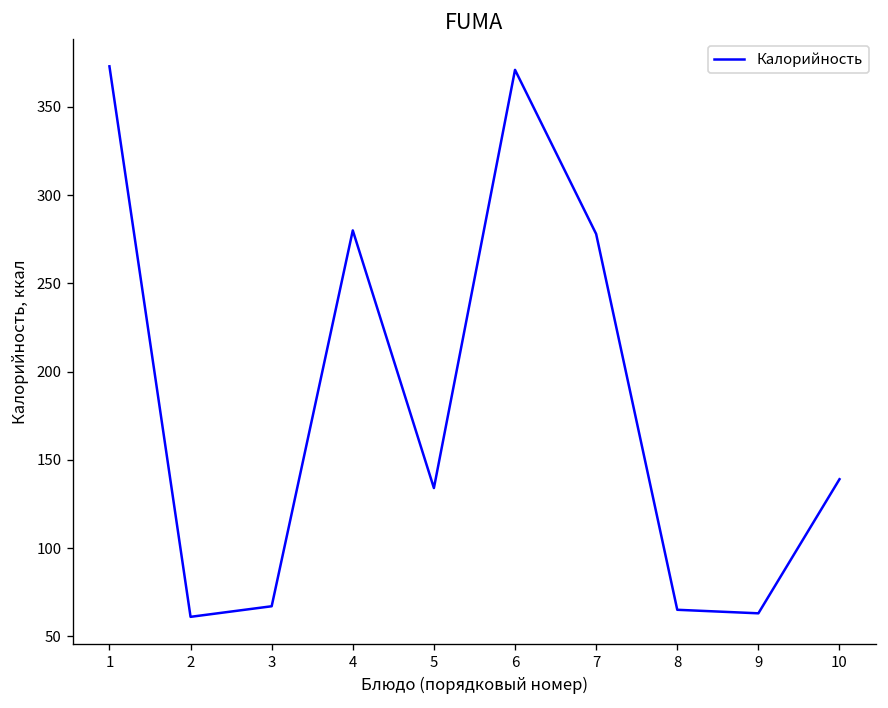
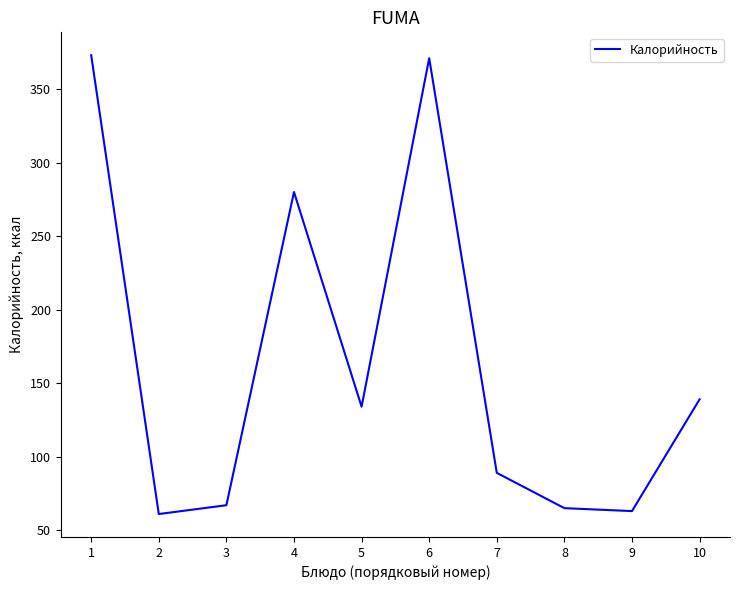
7: 278 -> 89
